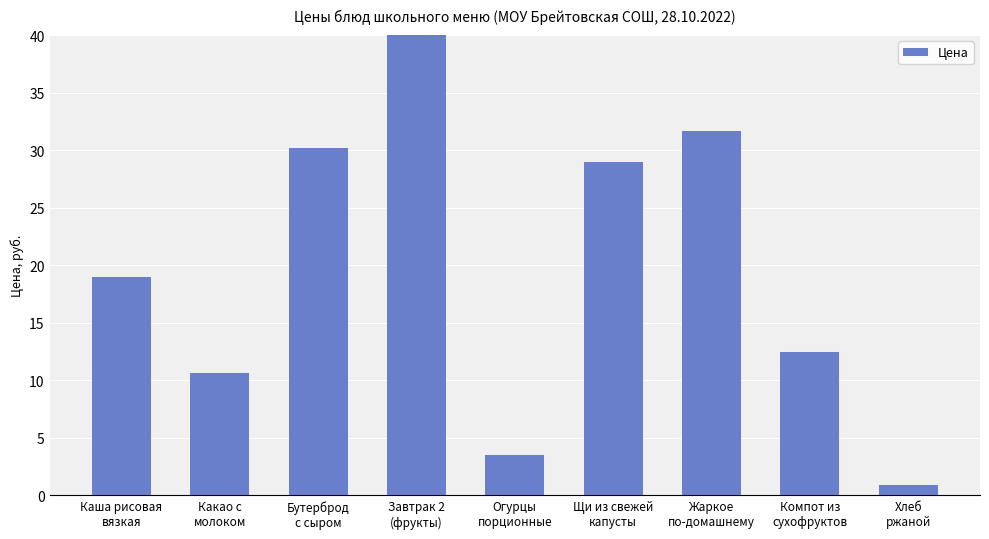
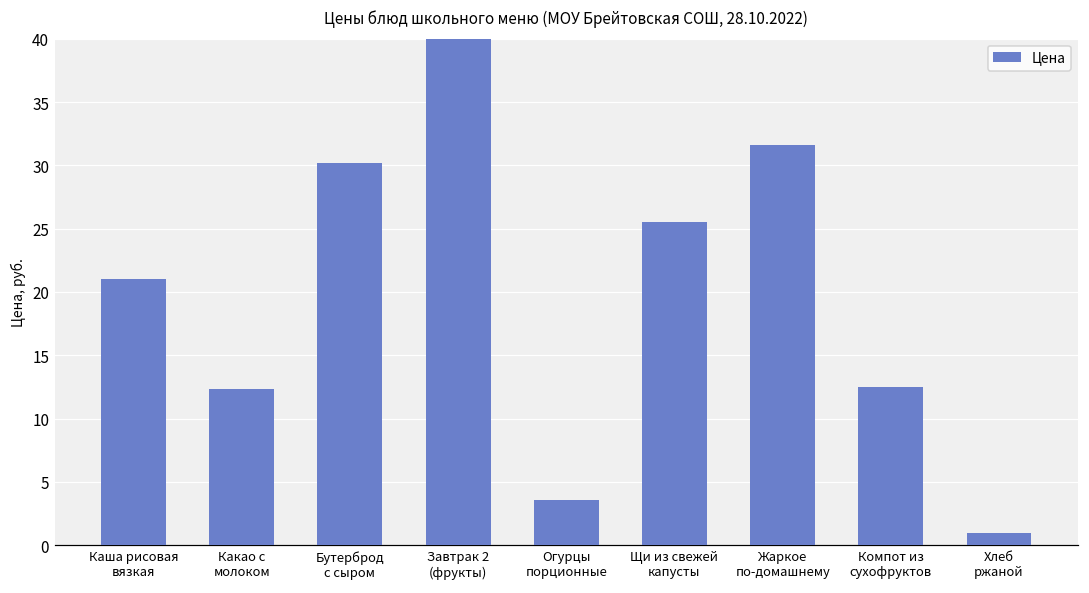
Каша рисовая вязкая: 19 -> 21
Какао с молоком: 10.7 -> 12.4
Щи из свежей капусты: 29.0 -> 25.6
